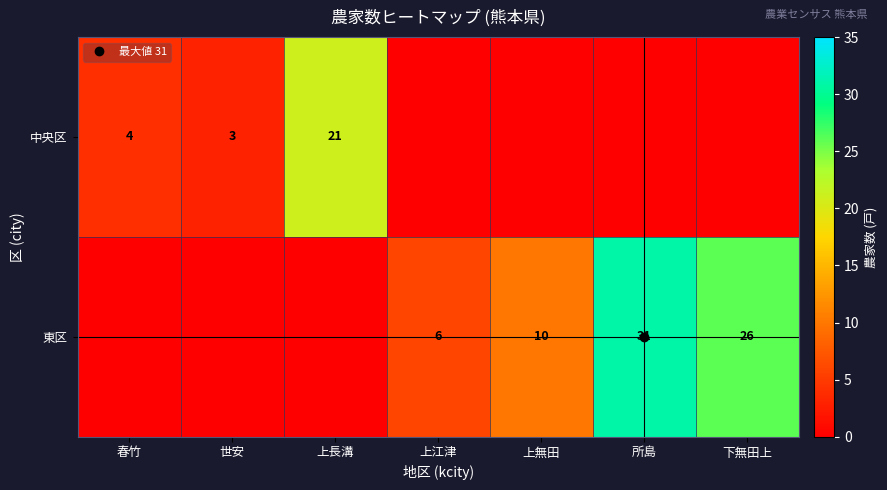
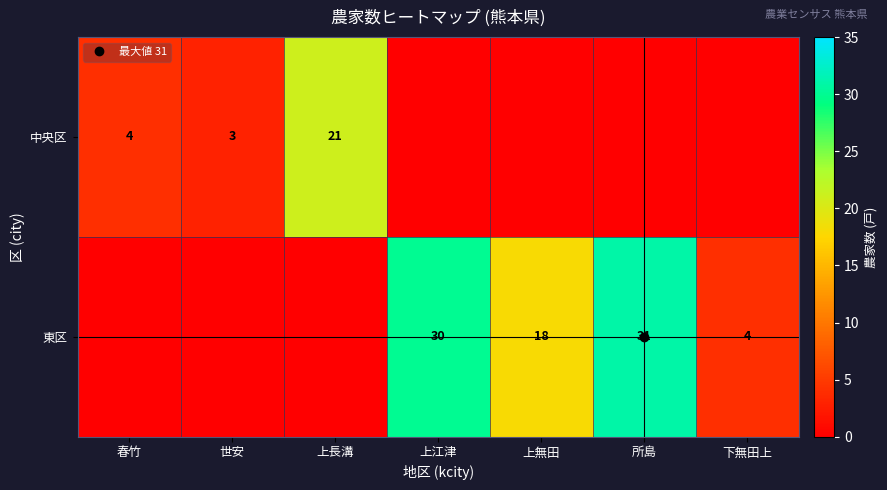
東区, 上江津: 6 -> 30
東区, 上無田: 10 -> 18
東区, 下無田上: 26 -> 4
